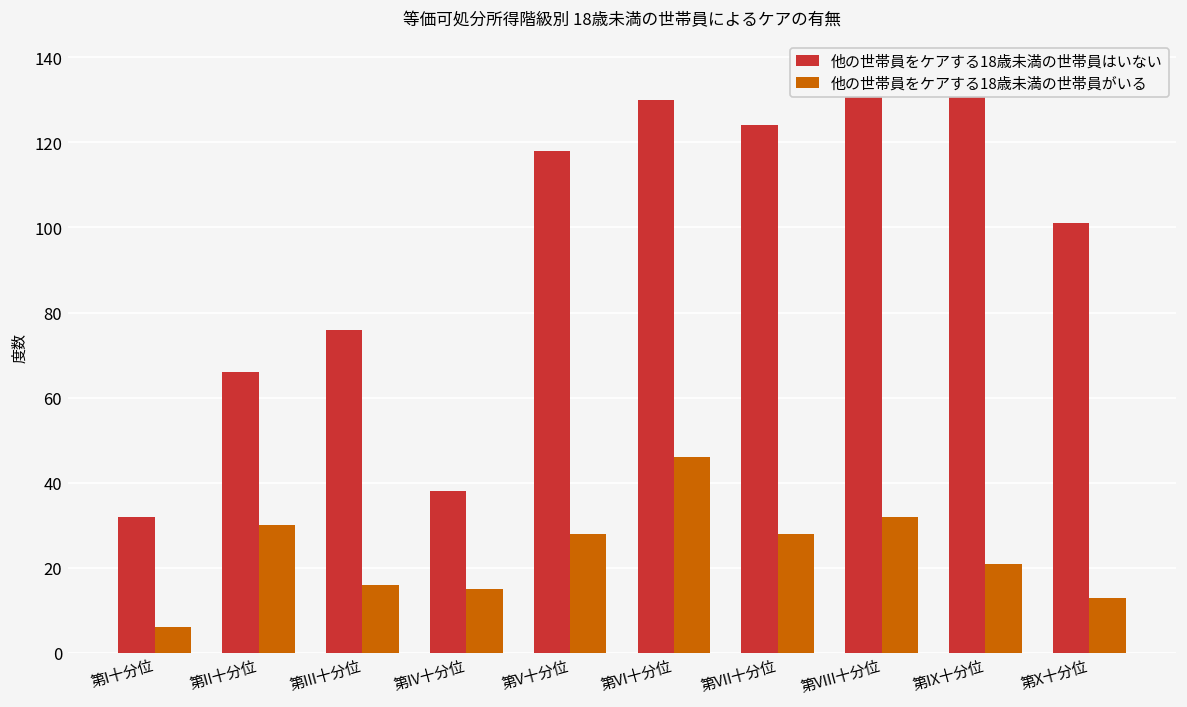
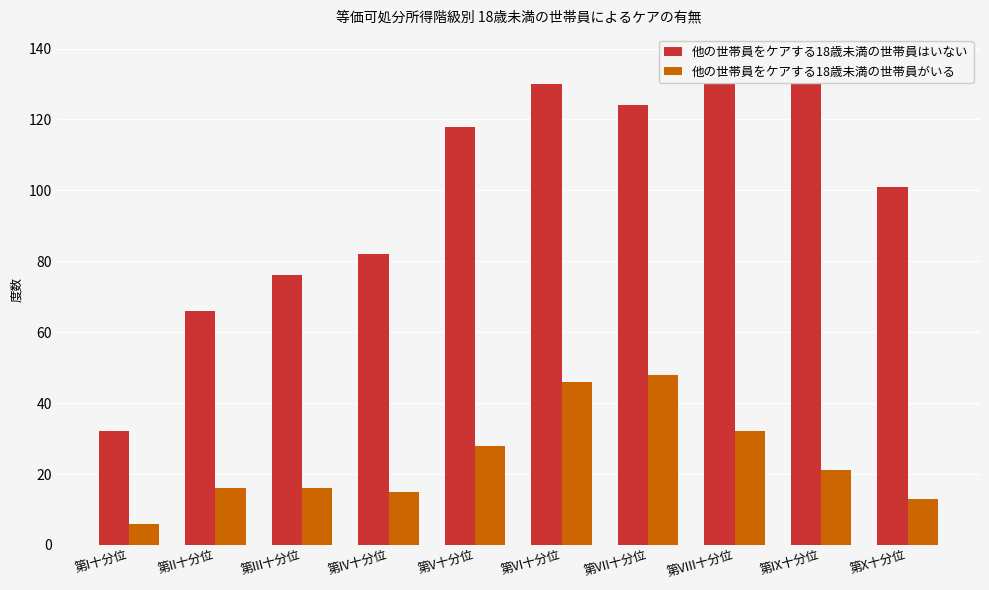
他の世帯員をケアする18歳未満の世帯員がいる, 第II十分位: 30 -> 16
他の世帯員をケアする18歳未満の世帯員はいない, 第IV十分位: 38 -> 82
他の世帯員をケアする18歳未満の世帯員がいる, 第VII十分位: 28 -> 48
